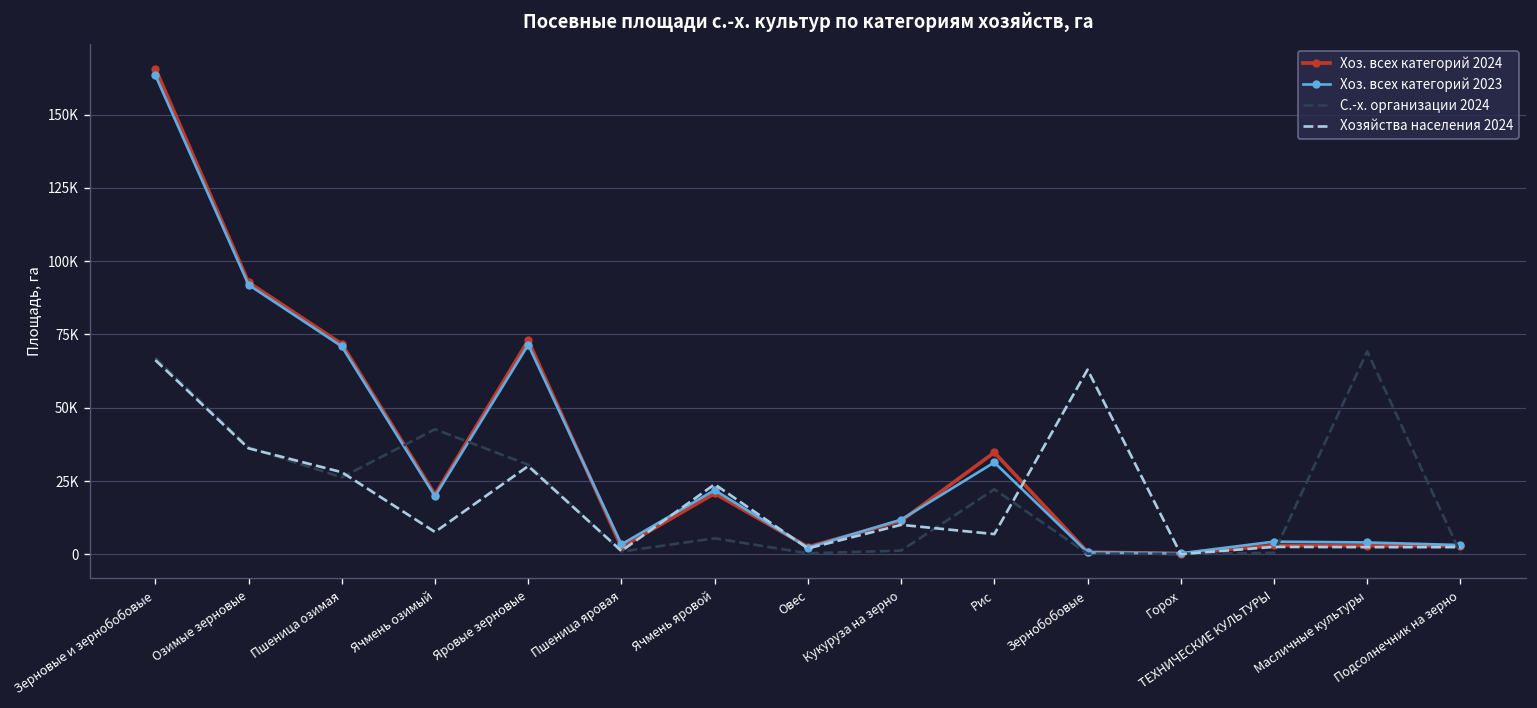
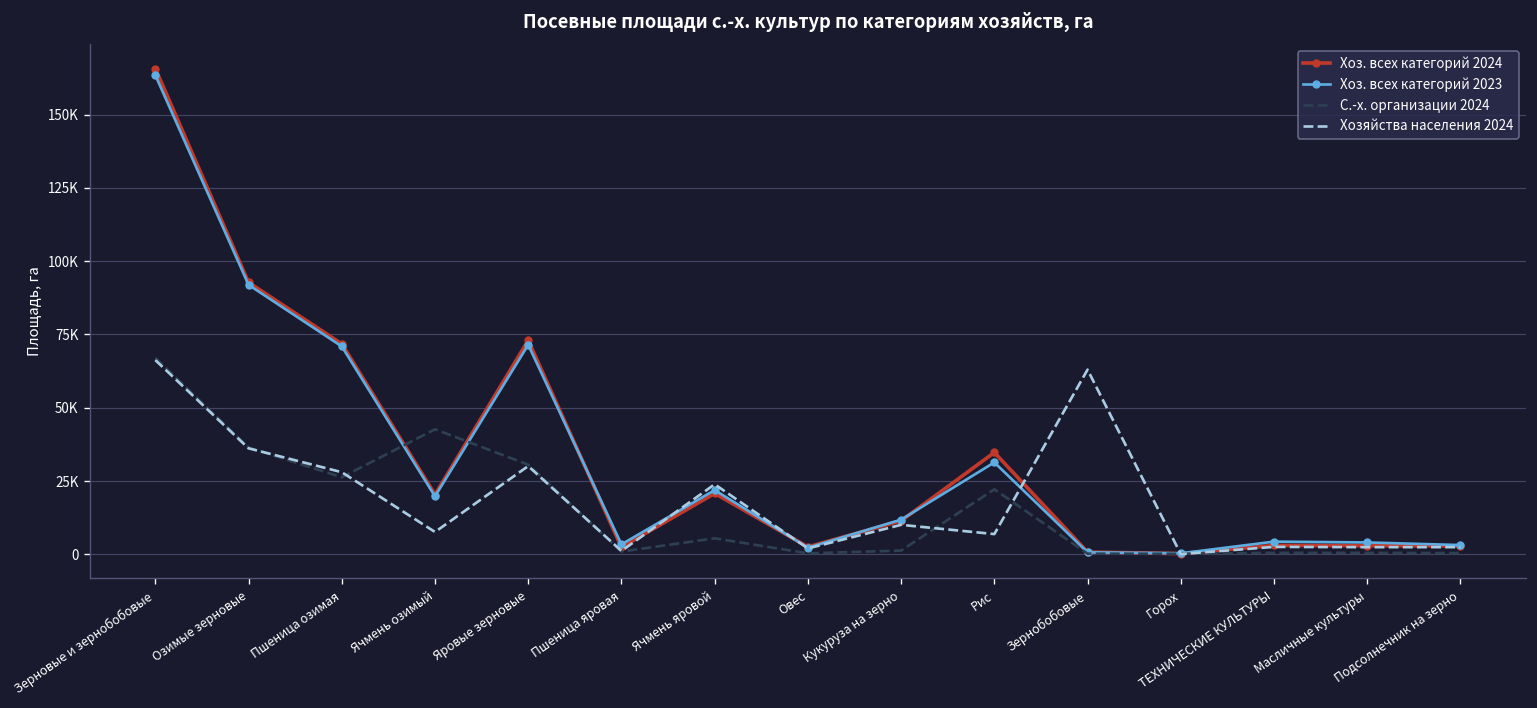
С.-х. организации 2024, Масличные культуры: 69000 -> 0
